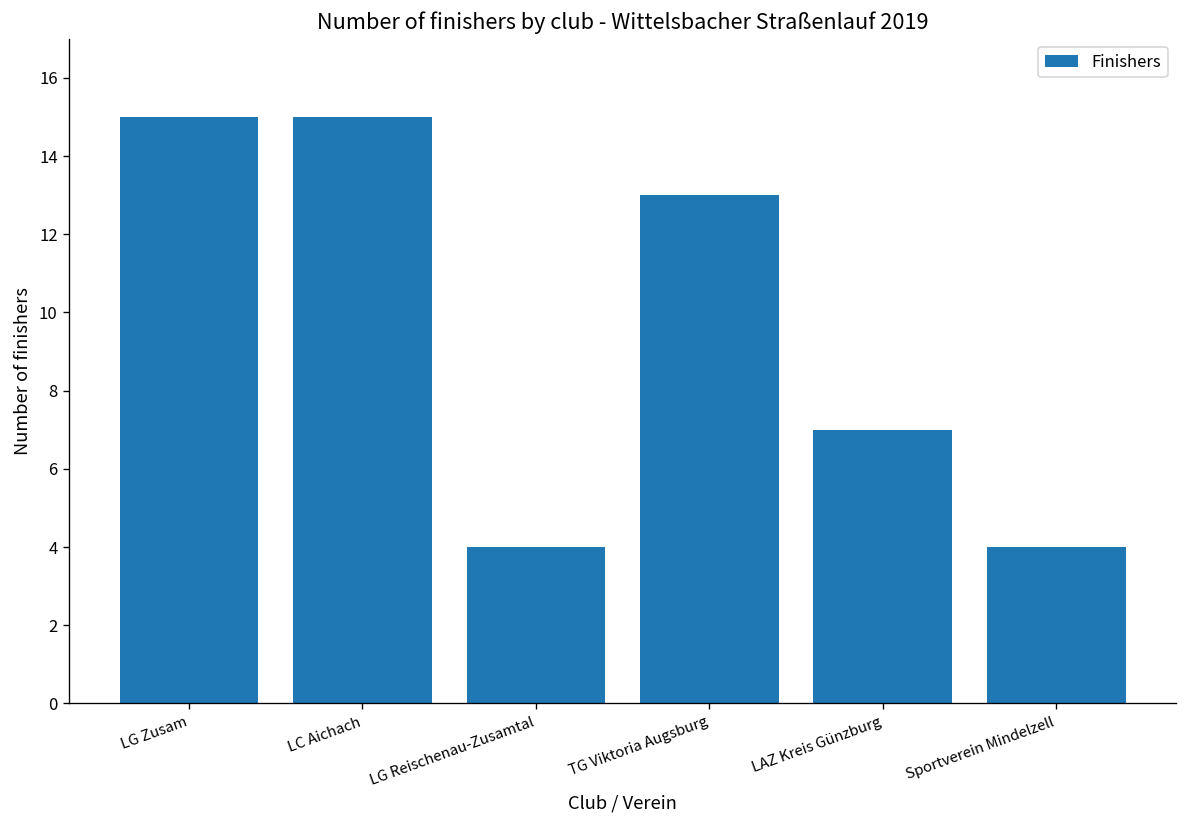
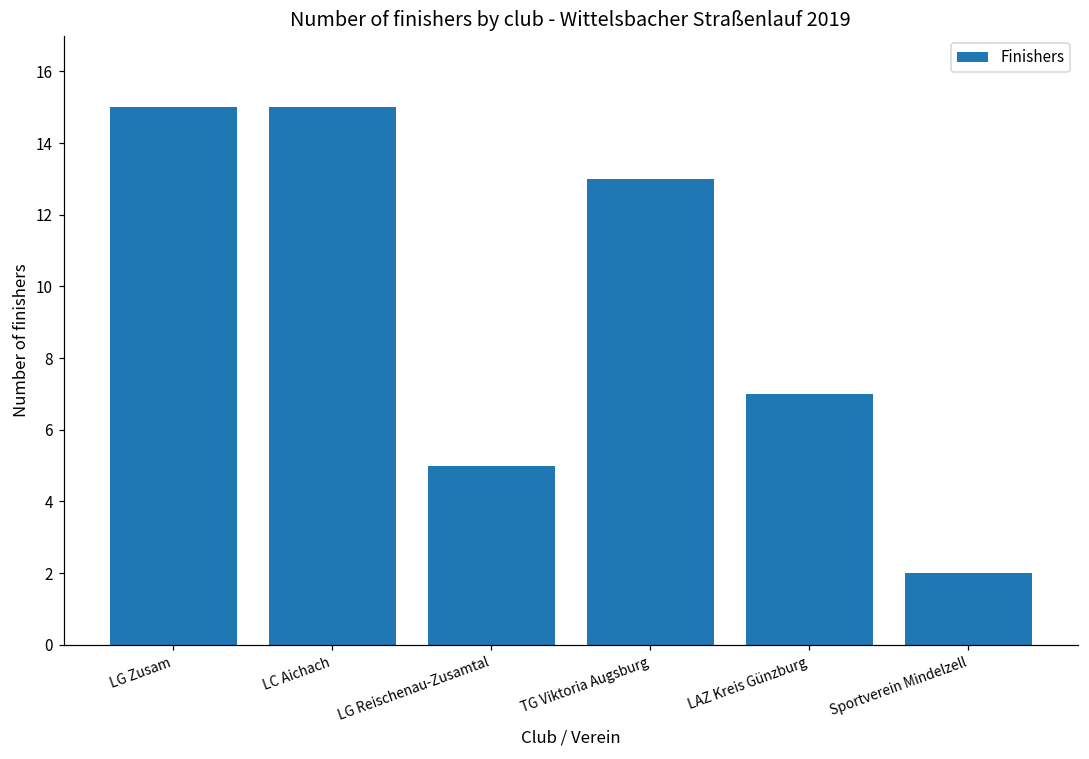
LG Reischenau-Zusamtal: 4 -> 5
Sportverein Mindelzell: 4 -> 2
